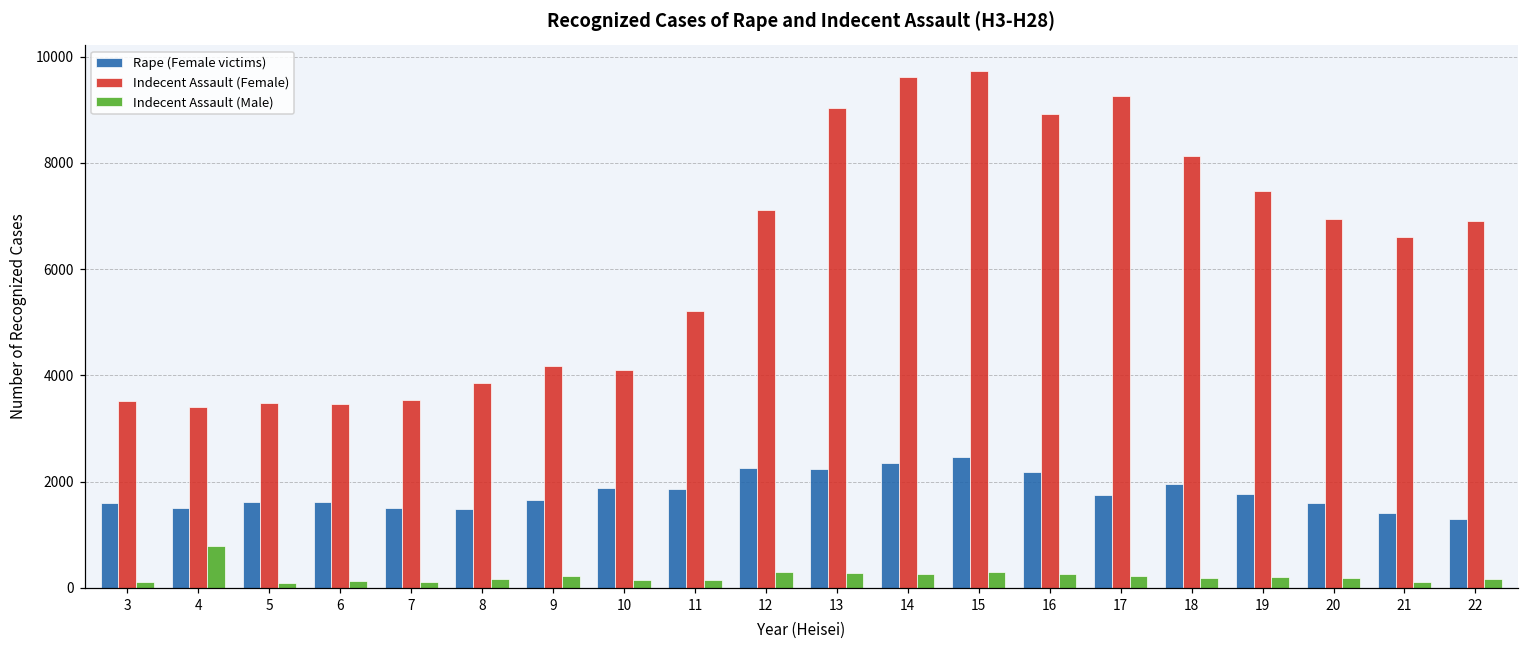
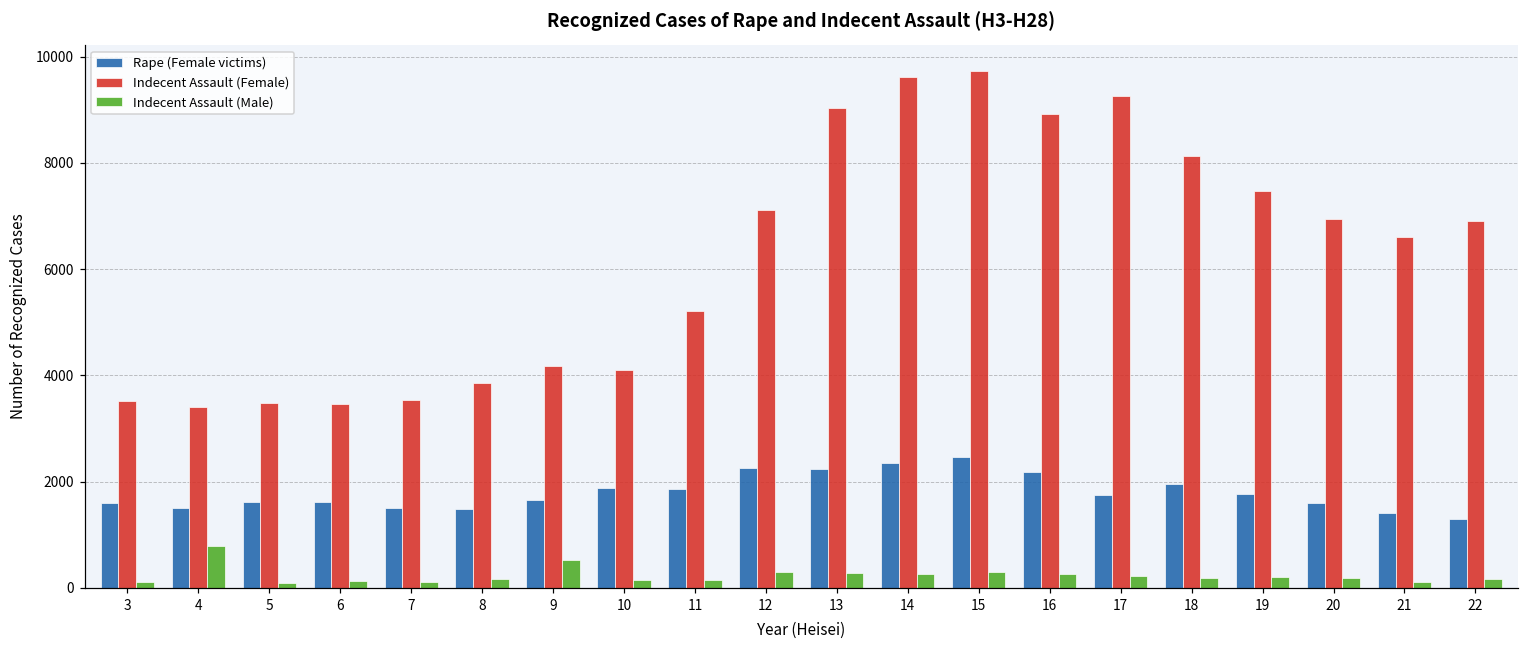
Indecent Assault (Male), 9: 200 -> 500
